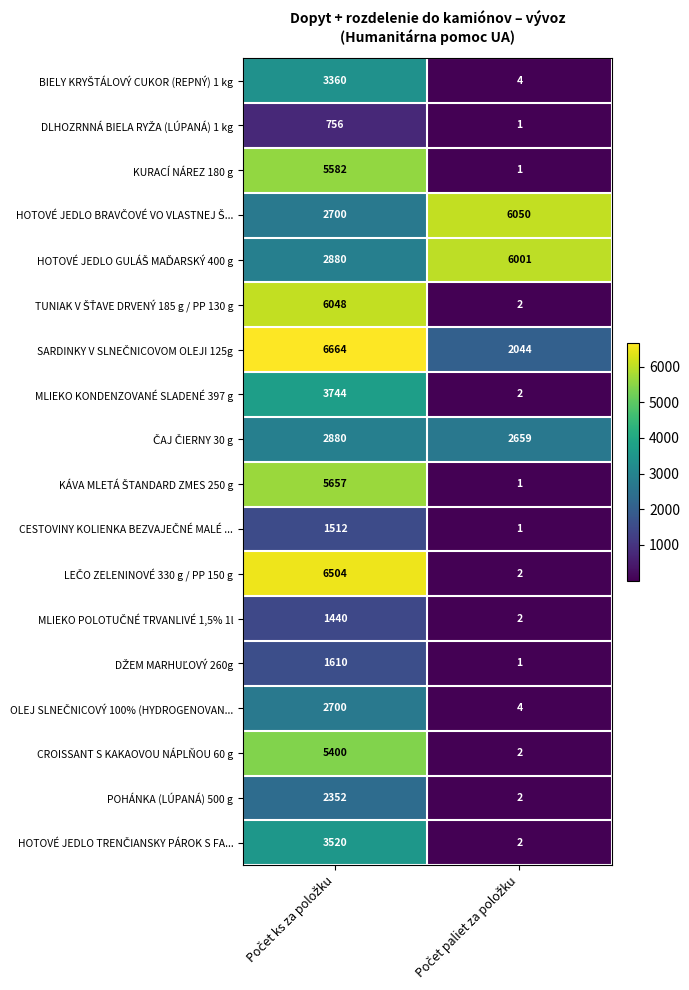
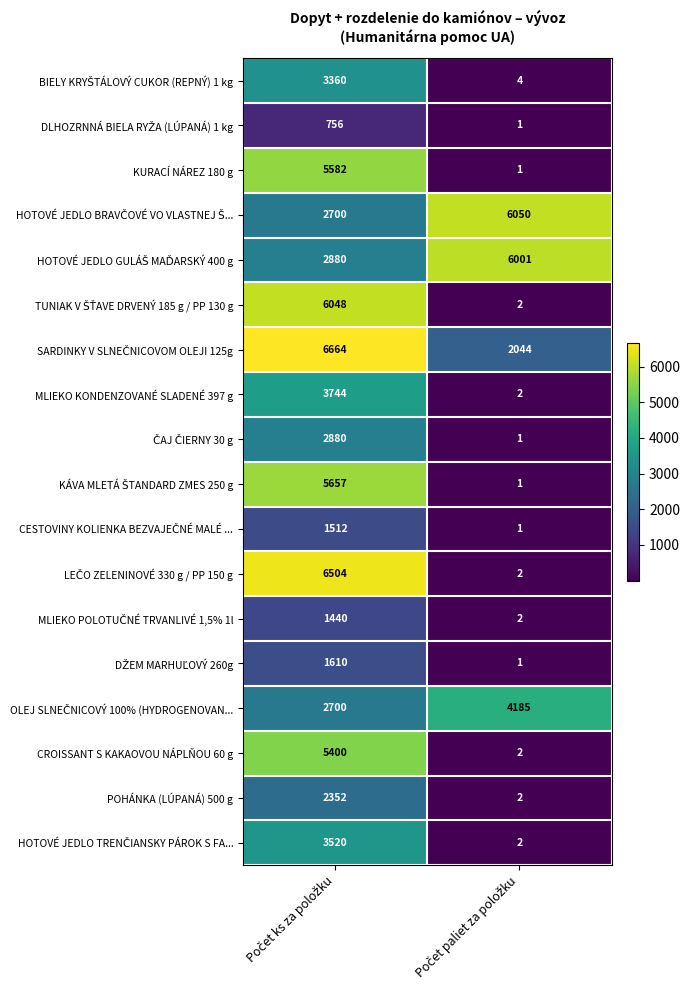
ČAJ ČIERNY 30 g, Počet paliet za položku: 2659 -> 1
OLEJ SLNEČNICOVÝ 100% (HYDROGENOVAN..., Počet paliet za položku: 4 -> 4185
